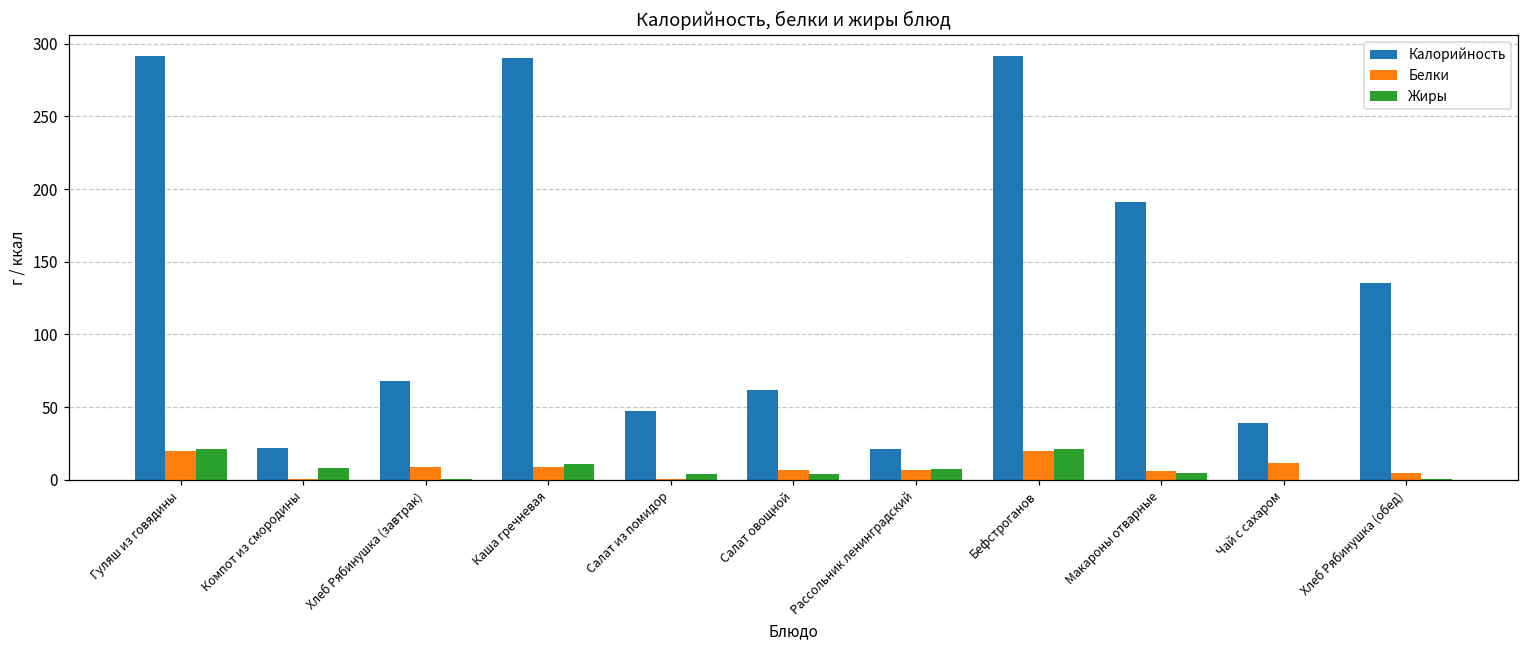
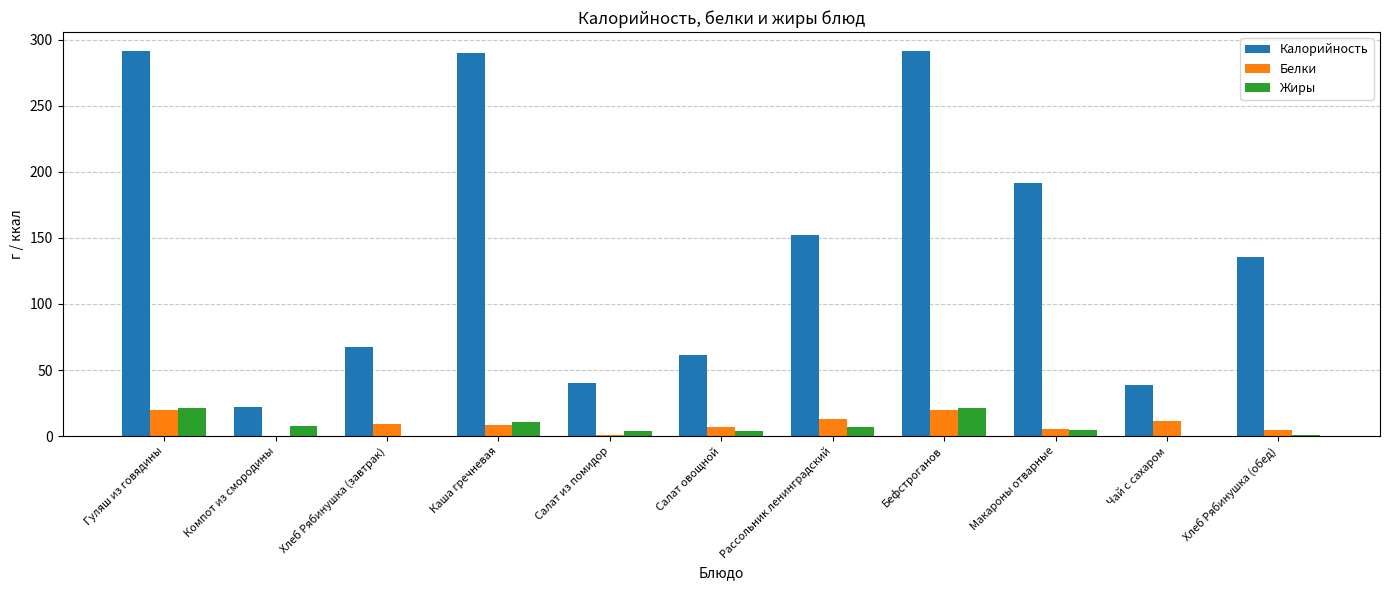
Калорийность, Салат из помидор: 47 -> 40
Калорийность, Рассольник ленинградский: 21 -> 152
Белки, Рассольник ленинградский: 6 -> 13
